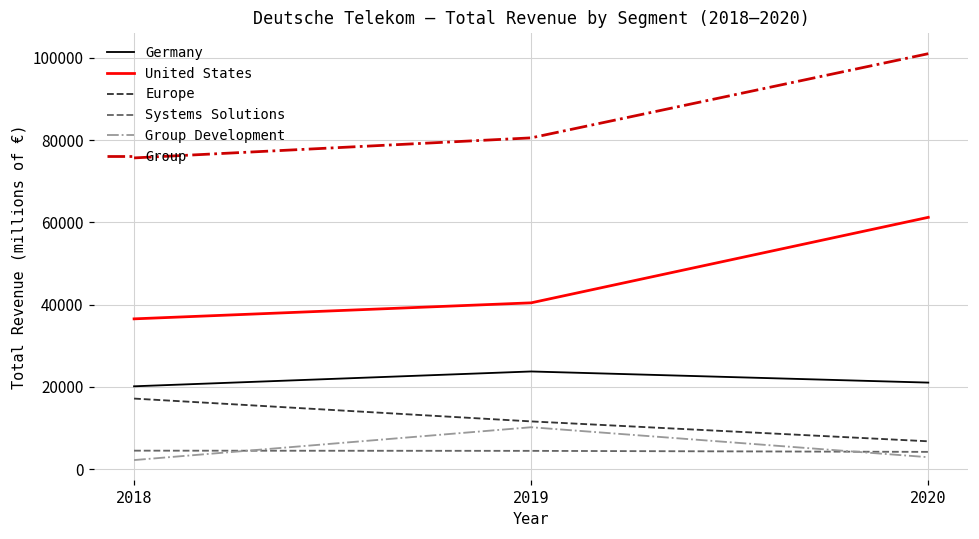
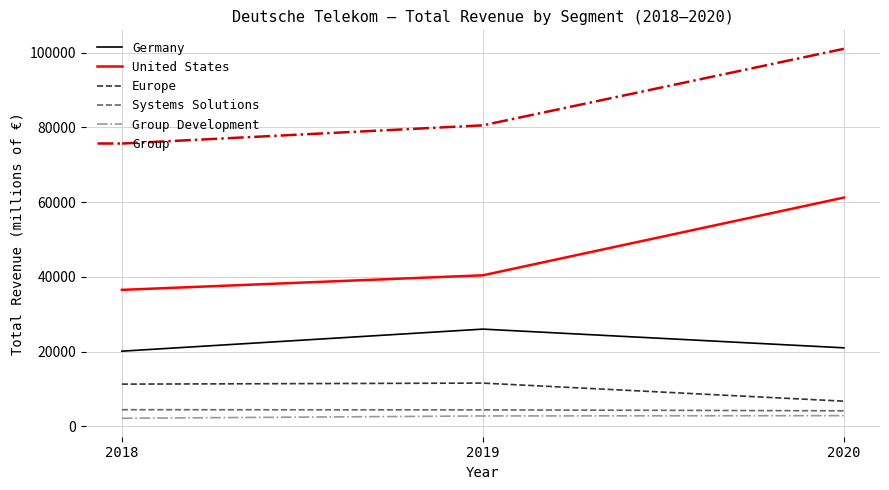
Europe, 2018: 17000 -> 11000
Germany, 2019: 24000 -> 26000
Group Development, 2019: 10000 -> 3000
